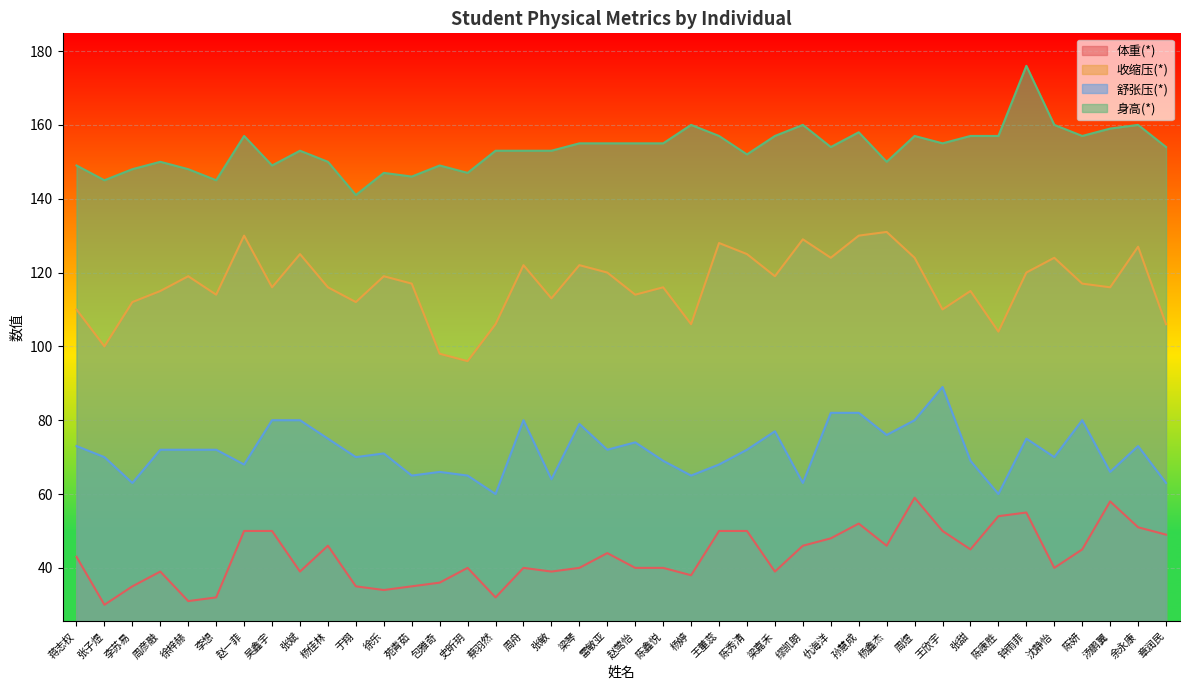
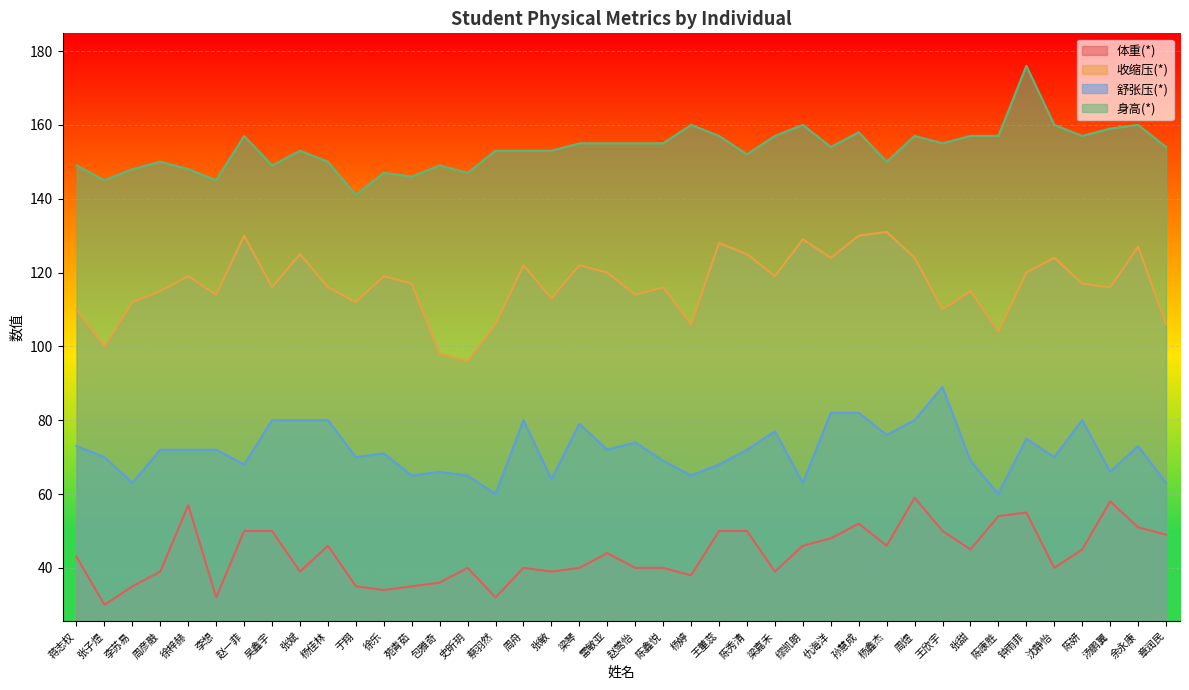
体重(*), 徐梓赫: 31 -> 57
舒张压(*), 杨佳林: 75 -> 80
